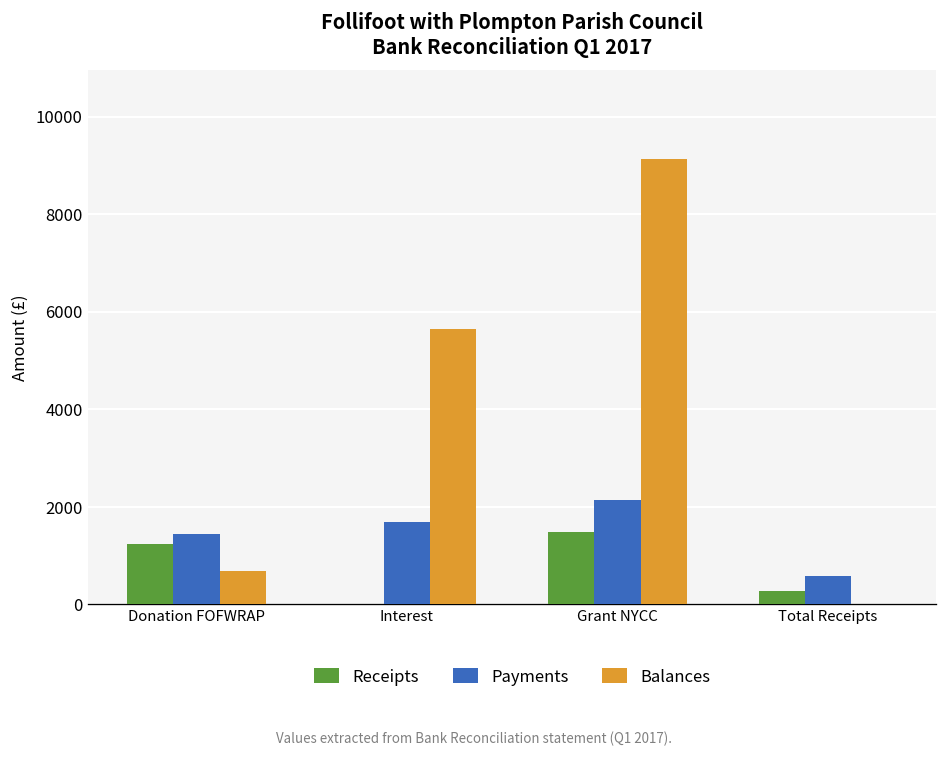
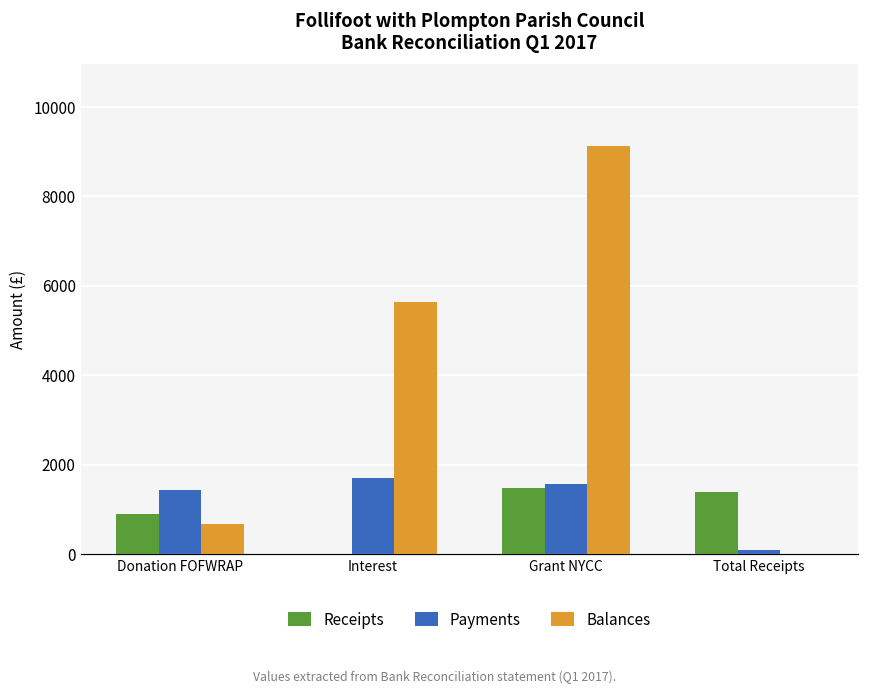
Receipts, Donation FOFWRAP: 1200 -> 900
Payments, Grant NYCC: 2100 -> 1600
Receipts, Total Receipts: 300 -> 1400
Payments, Total Receipts: 600 -> 100
